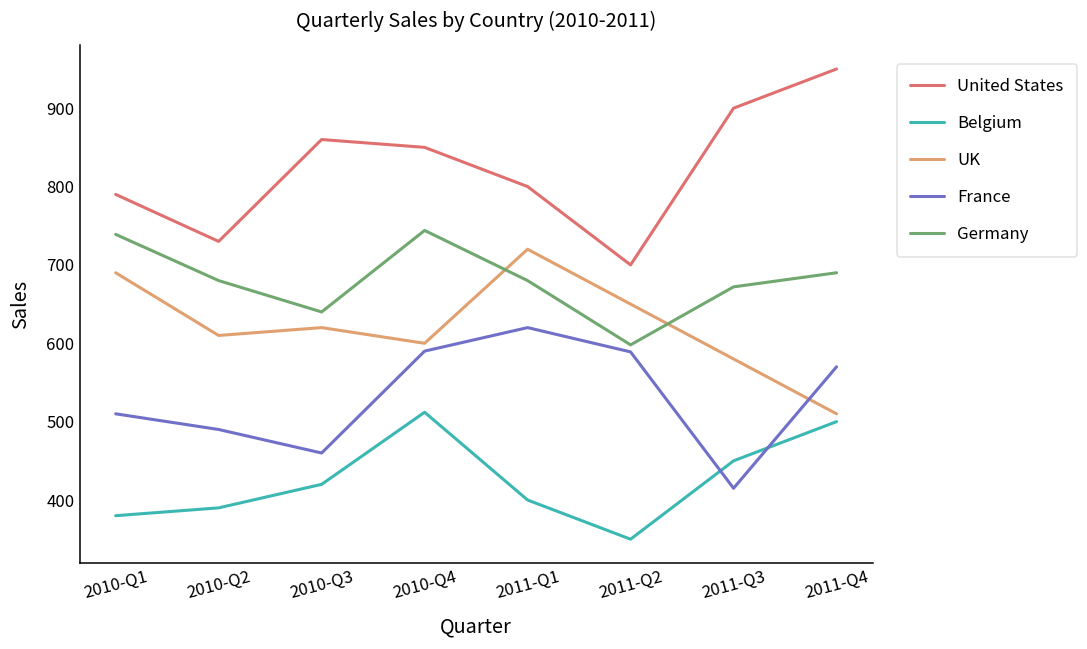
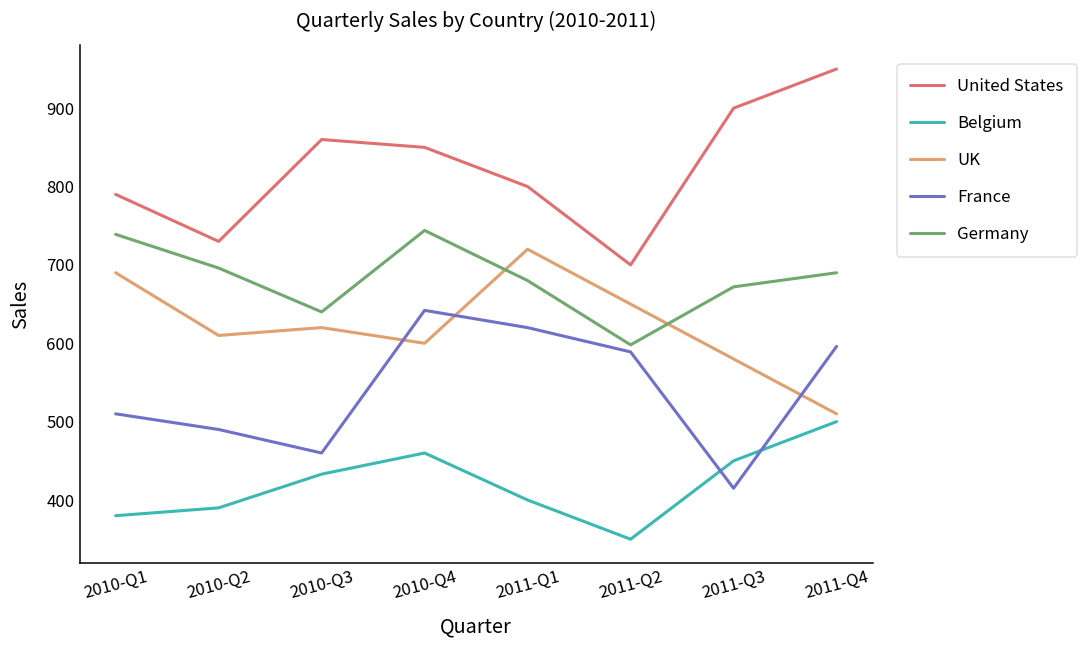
Germany, 2010-Q2: 680 -> 700
Belgium, 2010-Q3: 420 -> 430
Belgium, 2010-Q4: 510 -> 460
France, 2010-Q4: 590 -> 640
France, 2011-Q4: 570 -> 600
